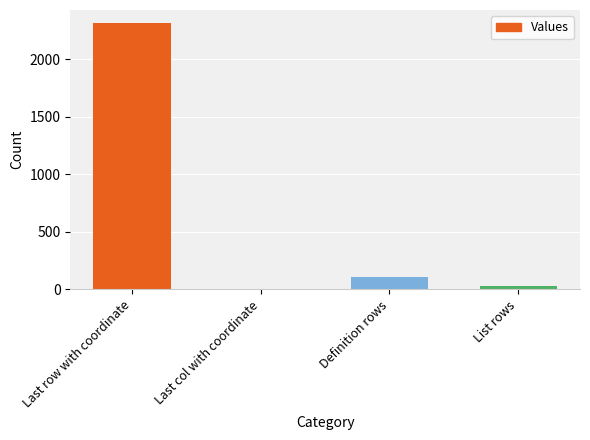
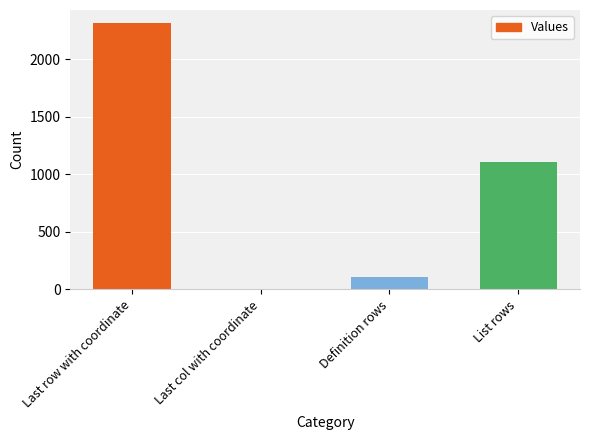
List rows: 30 -> 1100
